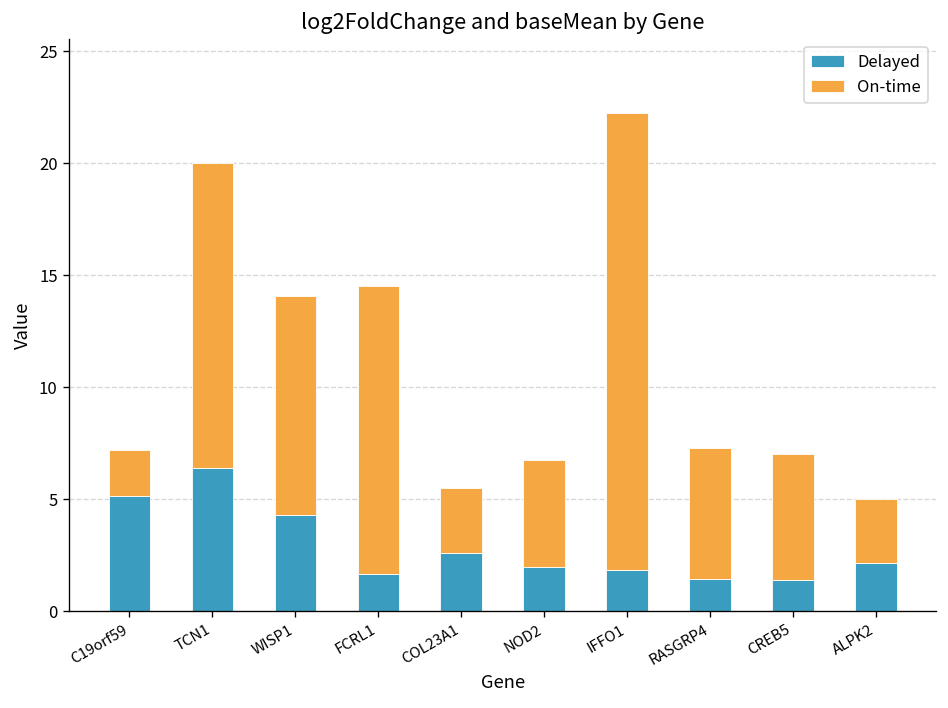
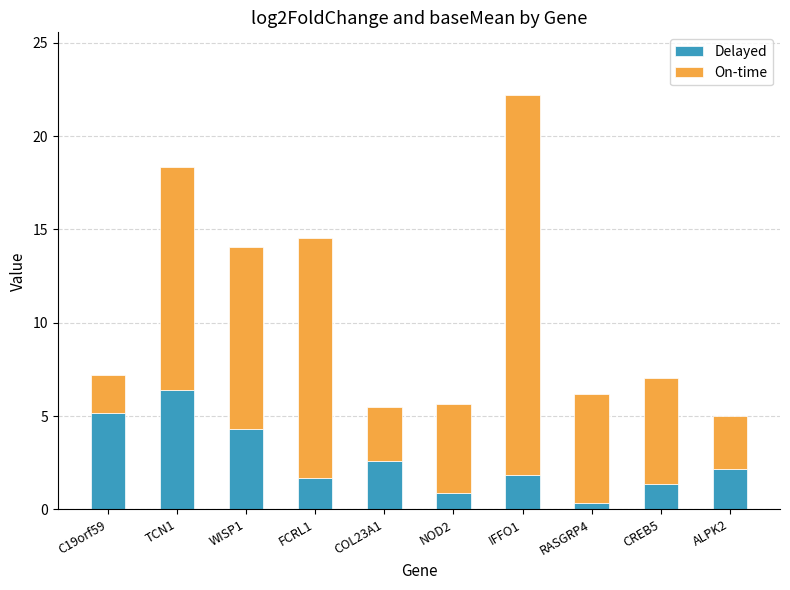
On-time, TCN1: 13.6 -> 12.0
Delayed, NOD2: 2.0 -> 0.9
Delayed, RASGRP4: 1.4 -> 0.3
